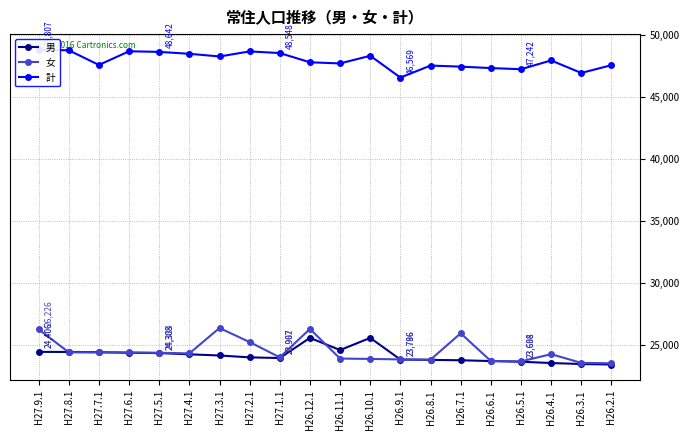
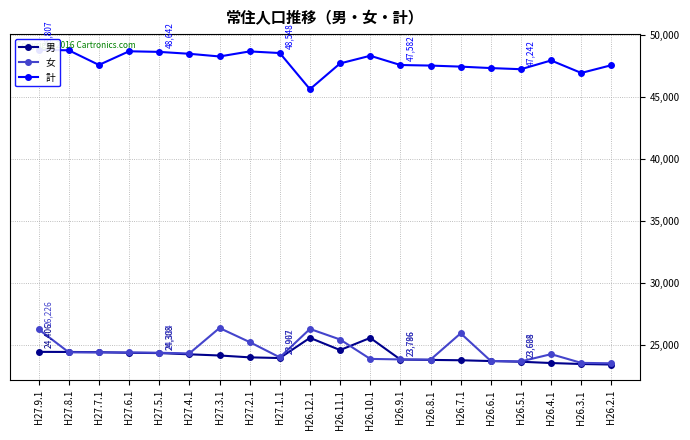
計, H26.12.1: 47,800 -> 45,600
女, H26.11.1: 23,900 -> 25,400
計, H26.9.1: 46,569 -> 47,582
